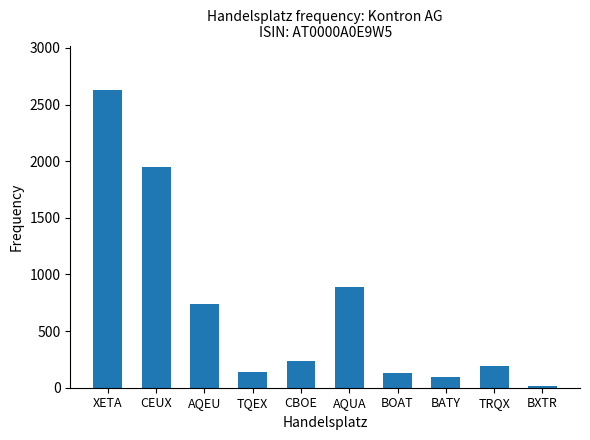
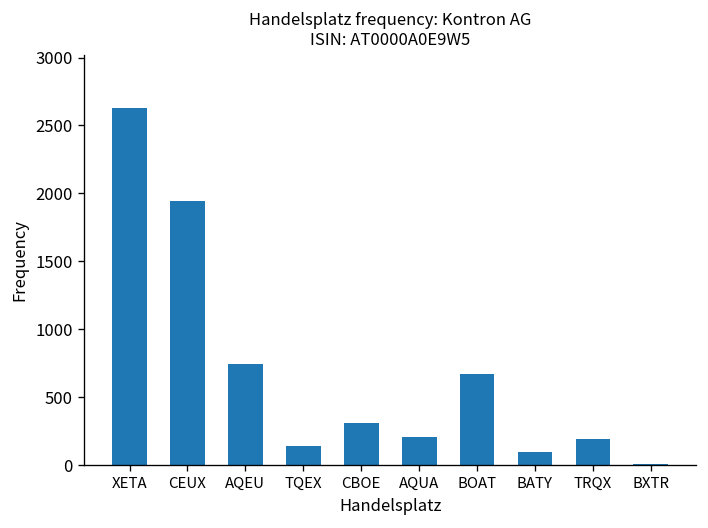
CBOE: 240 -> 310
AQUA: 890 -> 210
BOAT: 130 -> 670
